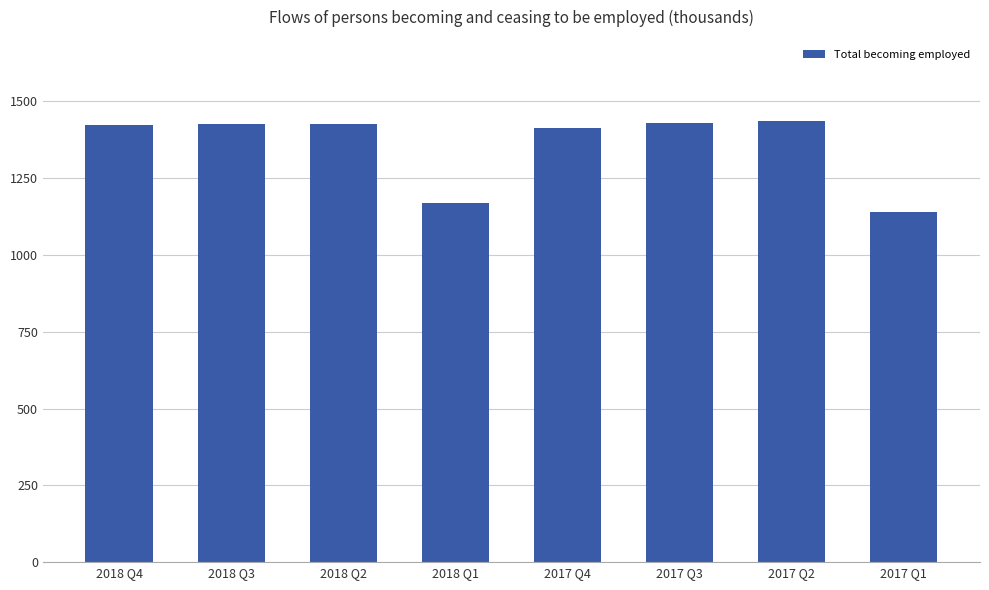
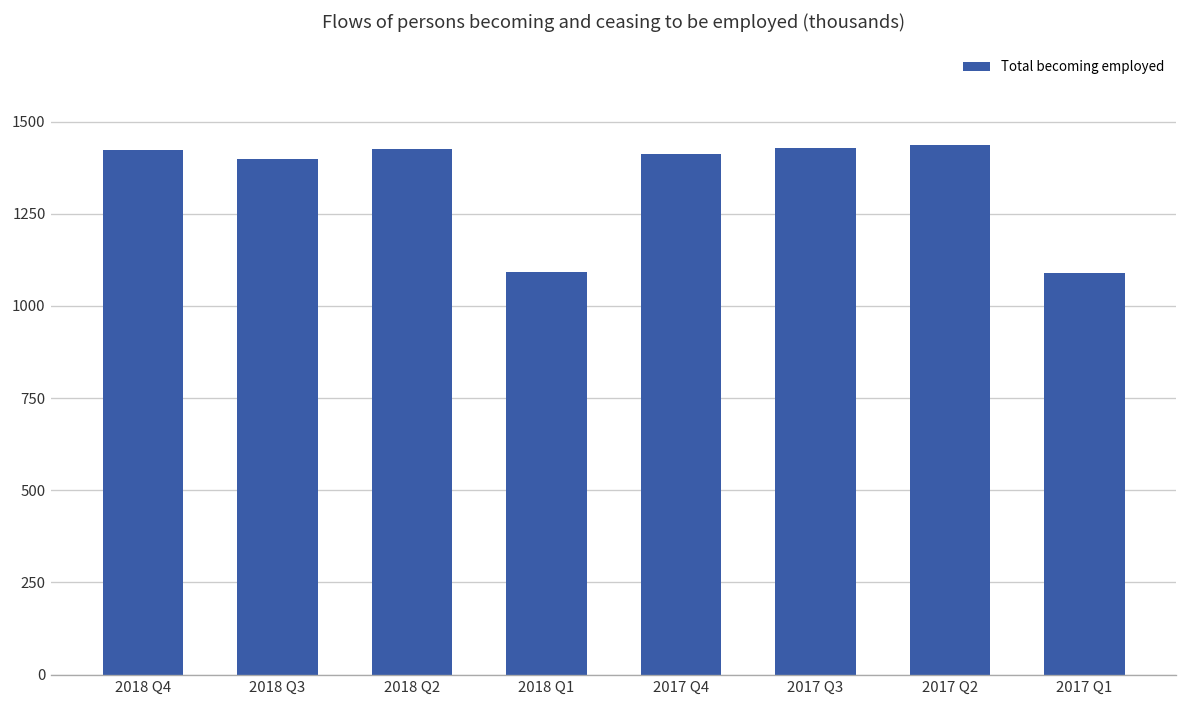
2018 Q3: 1430 -> 1400
2018 Q1: 1170 -> 1090
2017 Q1: 1140 -> 1090
